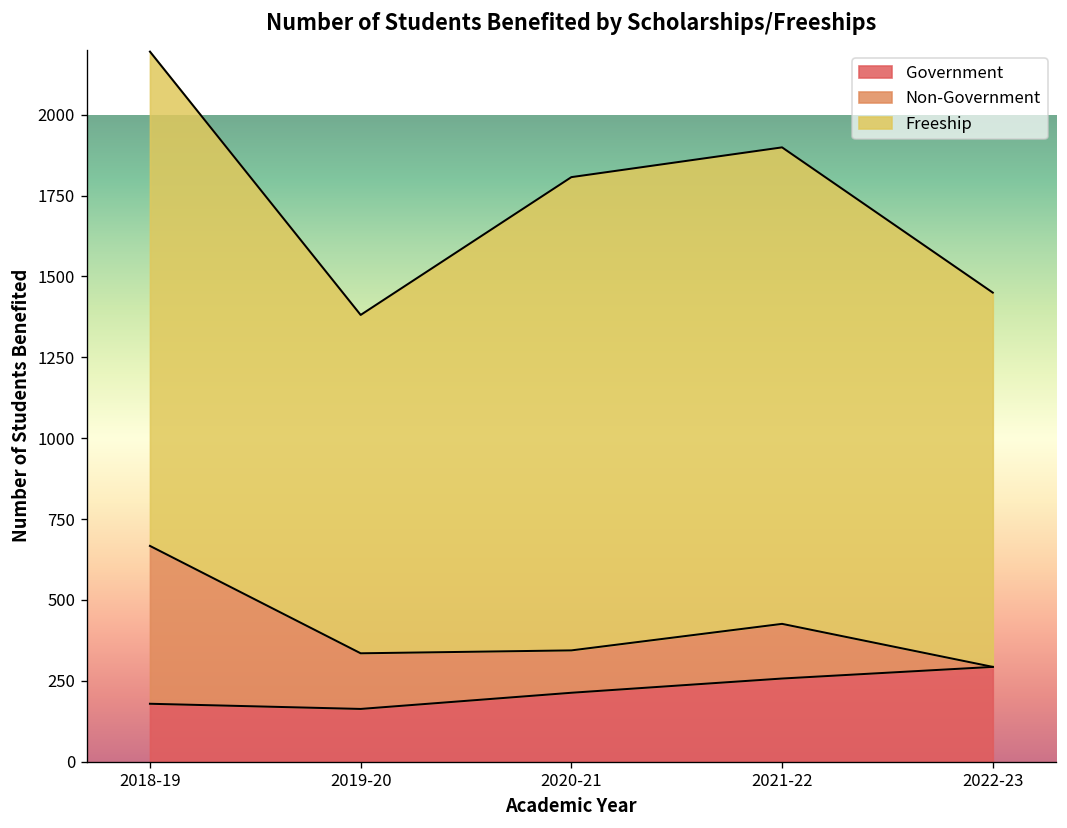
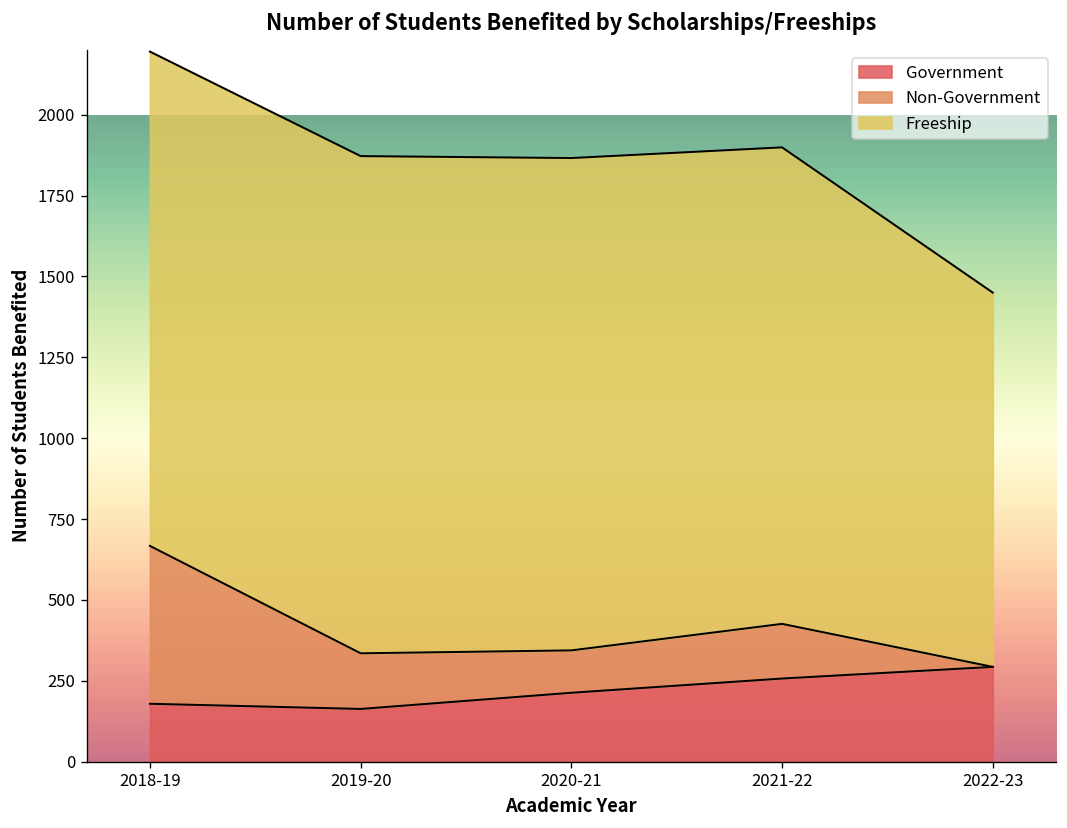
Freeship, 2019-20: 1050 -> 1540
Freeship, 2020-21: 1460 -> 1520
